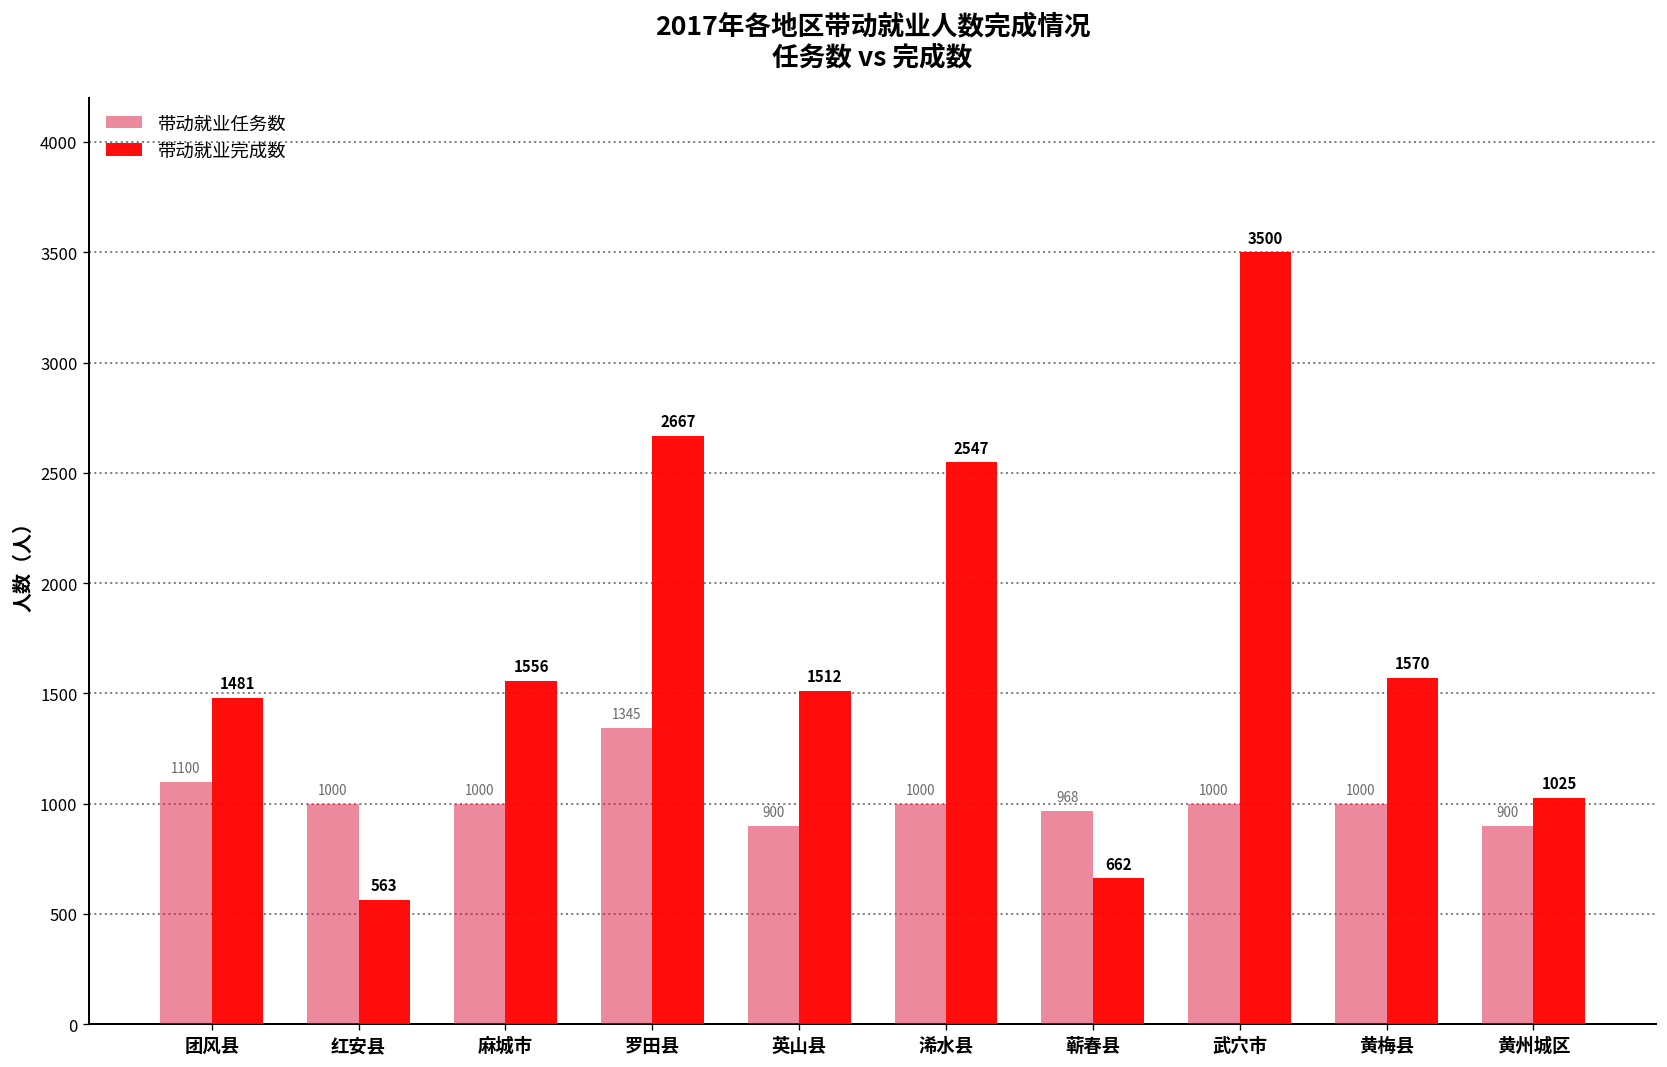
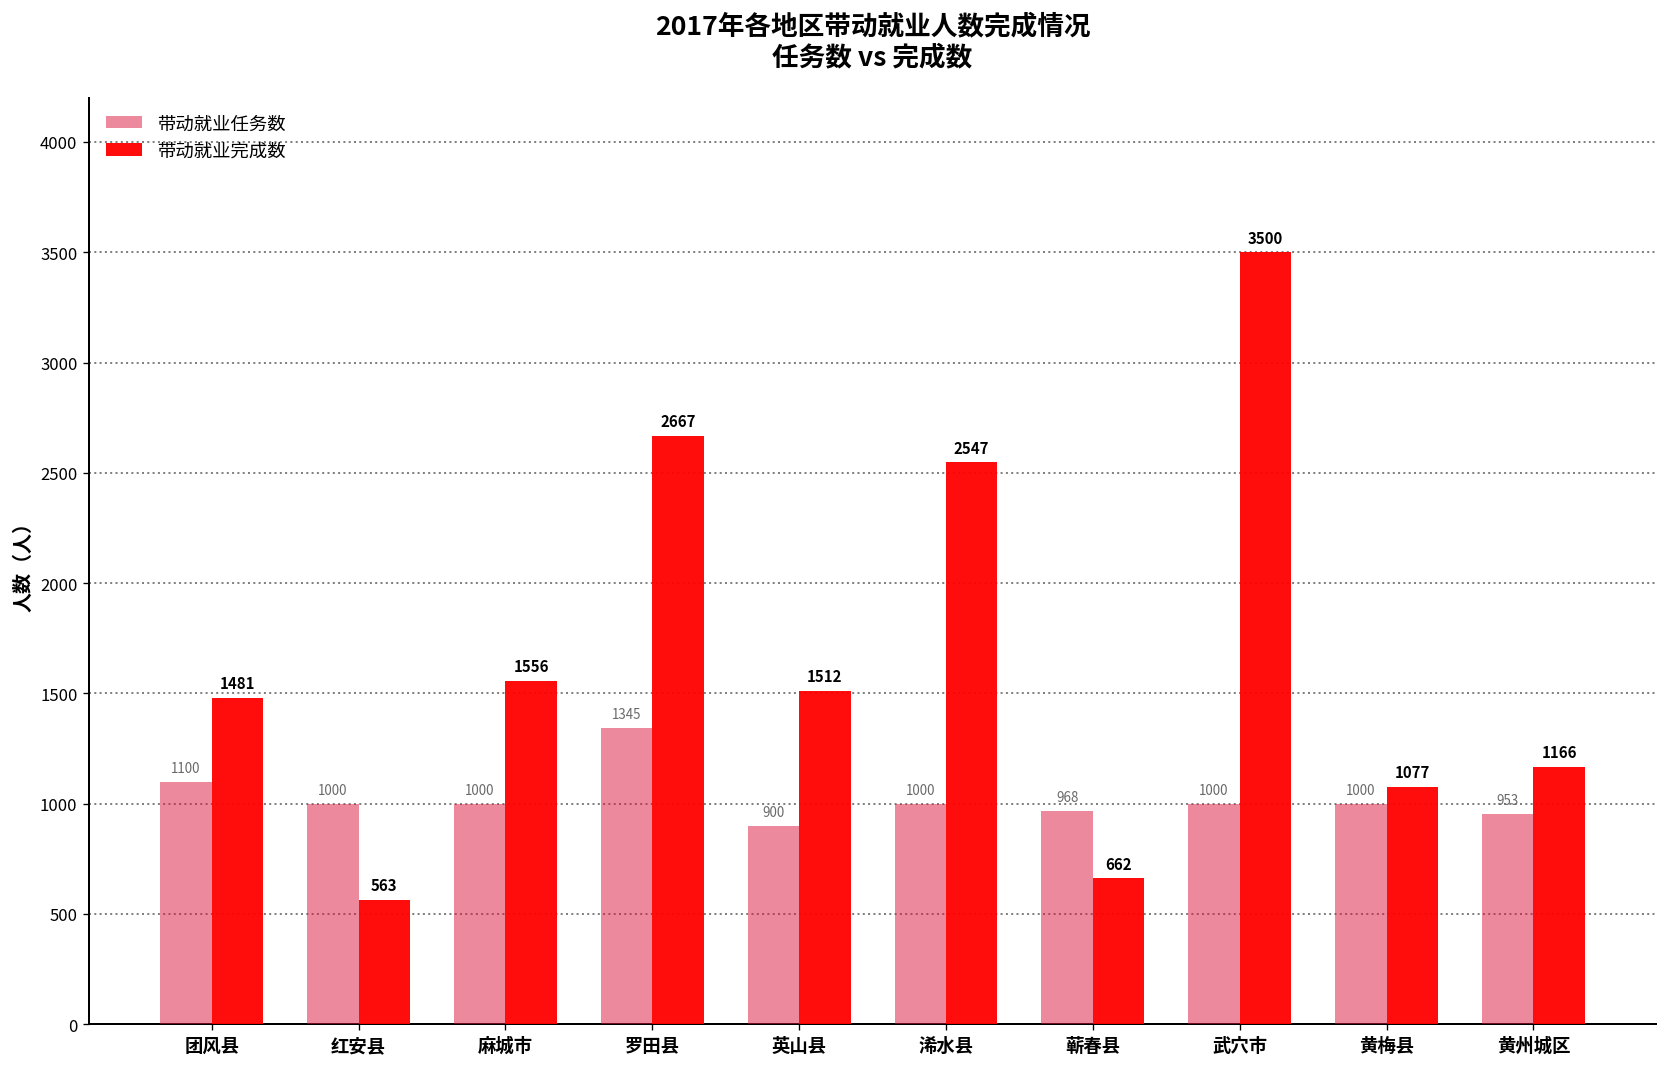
带动就业完成数, 黄梅县: 1570 -> 1077
带动就业任务数, 黄州城区: 900 -> 953
带动就业完成数, 黄州城区: 1025 -> 1166
